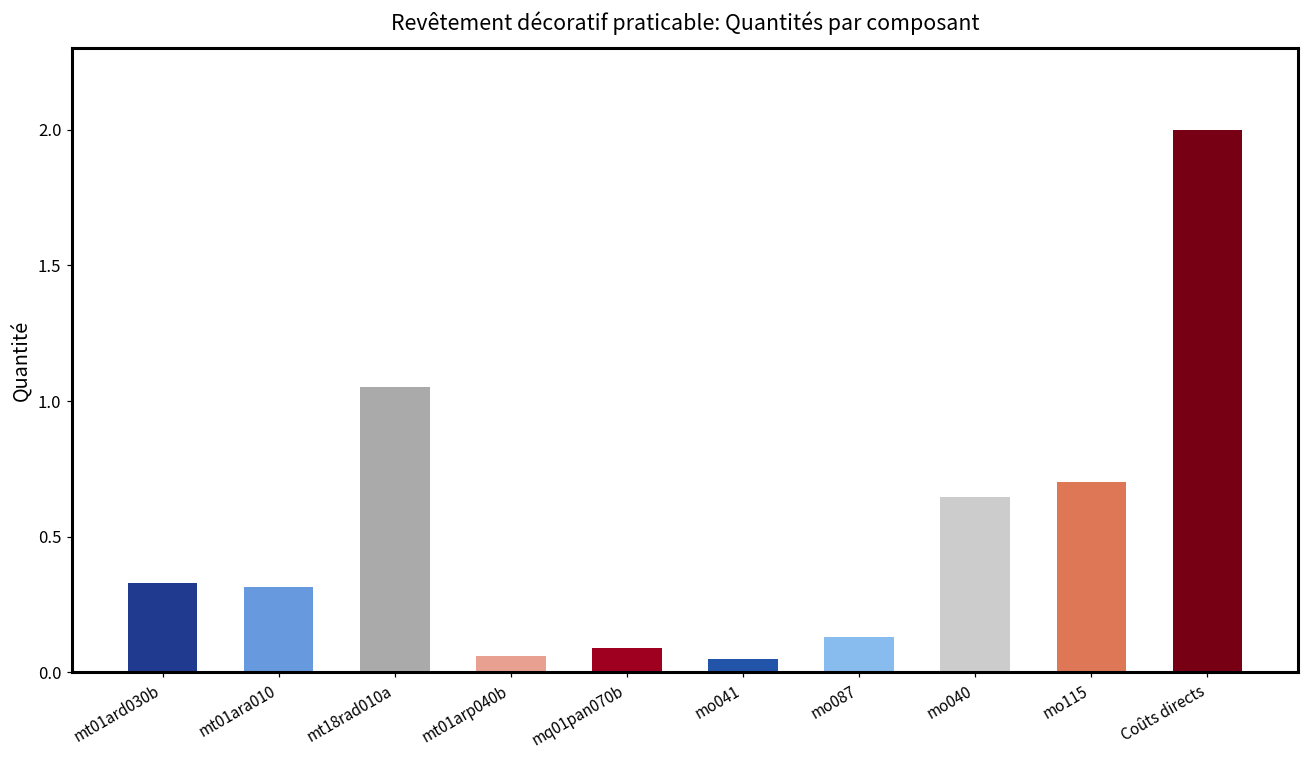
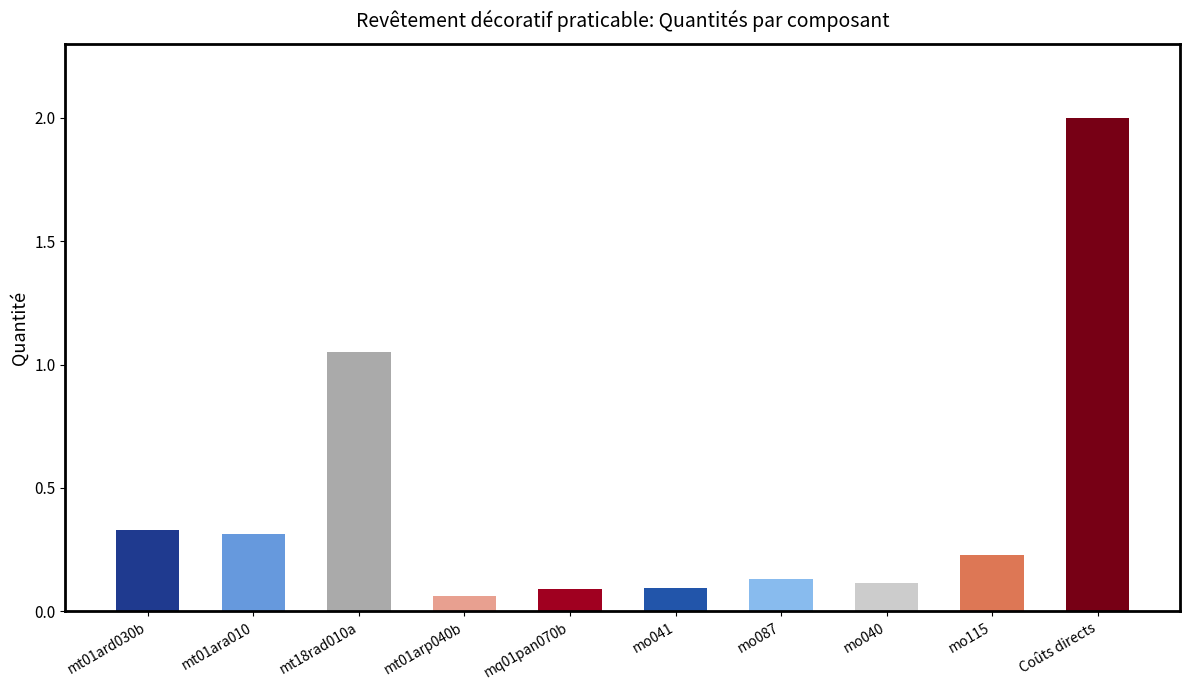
mo041: 0.05 -> 0.09
mo040: 0.65 -> 0.12
mo115: 0.70 -> 0.23
